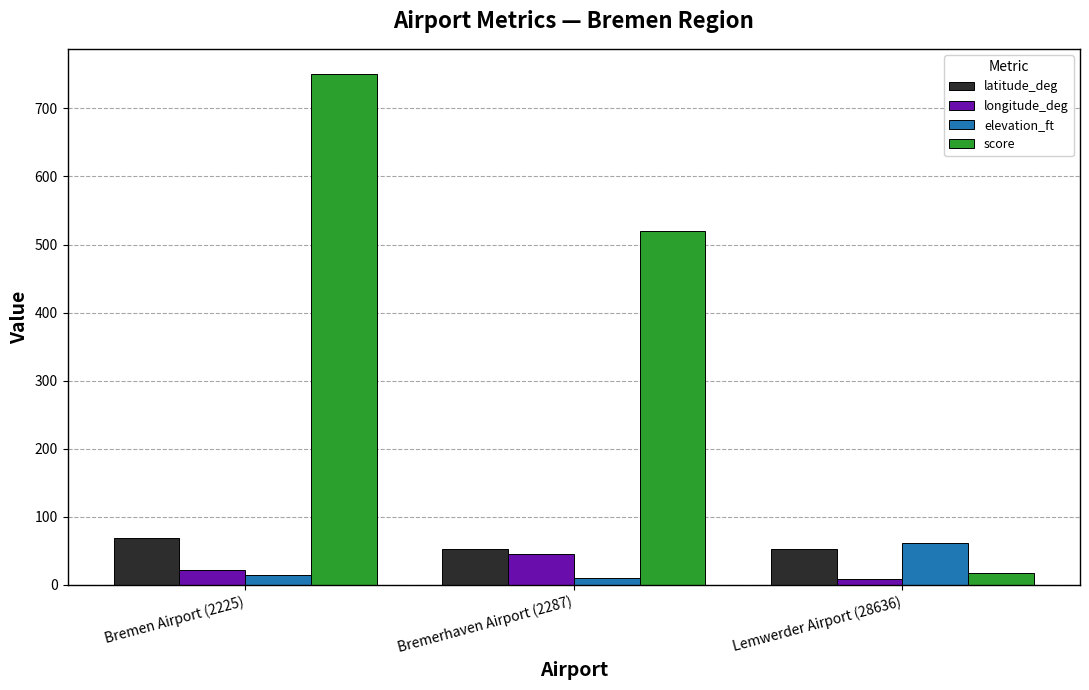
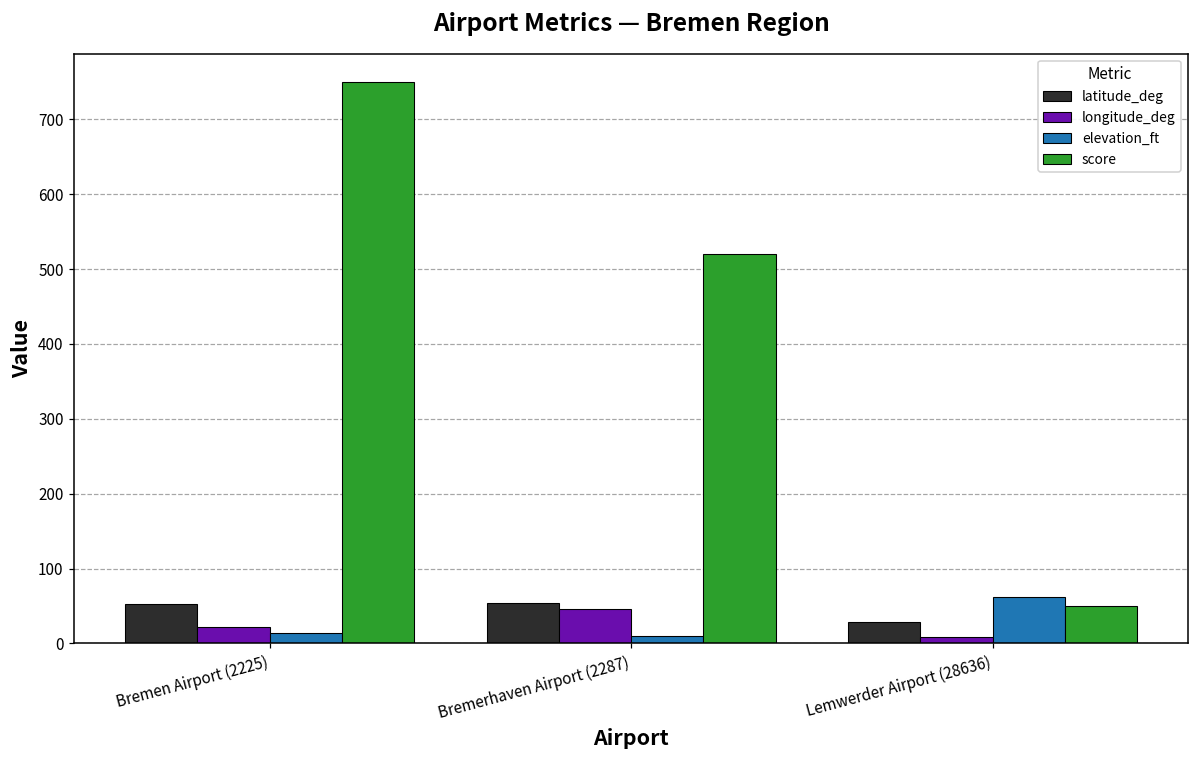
latitude_deg, Bremen Airport (2225): 70 -> 50
latitude_deg, Lemwerder Airport (28636): 50 -> 30
score, Lemwerder Airport (28636): 20 -> 50
